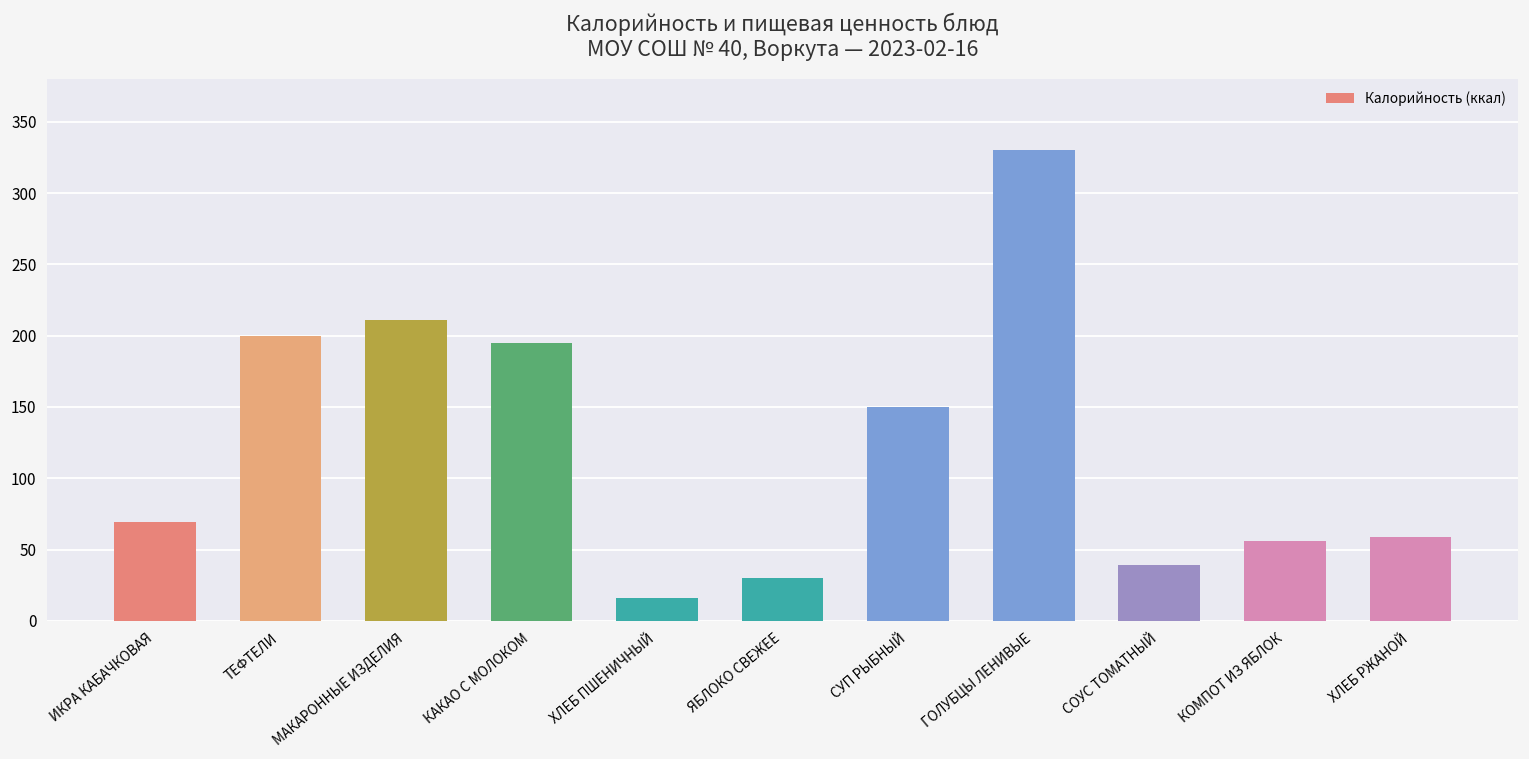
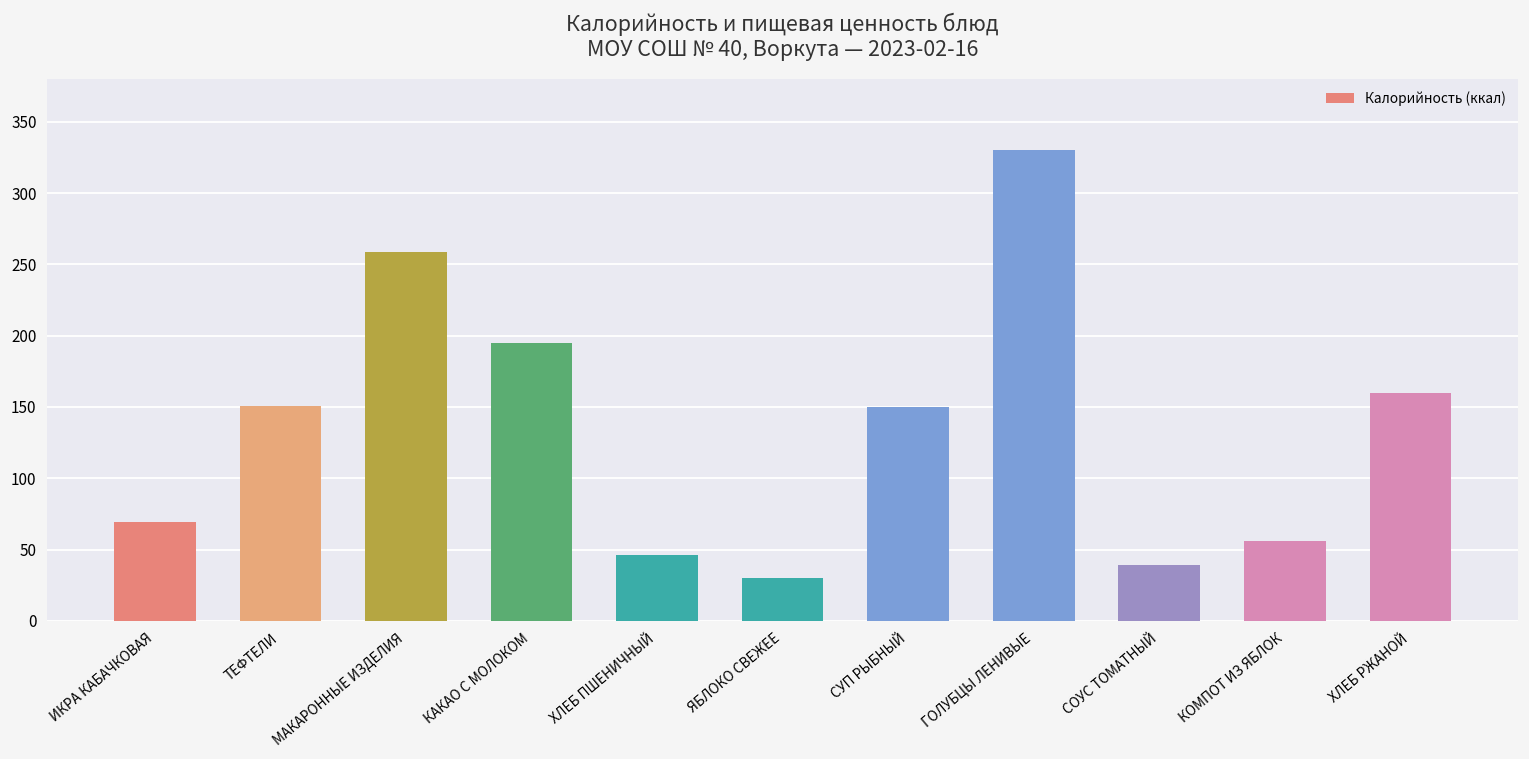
ТЕФТЕЛИ: 200 -> 151
МАКАРОННЫЕ ИЗДЕЛИЯ: 211 -> 259
ХЛЕБ ПШЕНИЧНЫЙ: 16 -> 46
ХЛЕБ РЖАНОЙ: 59 -> 160
